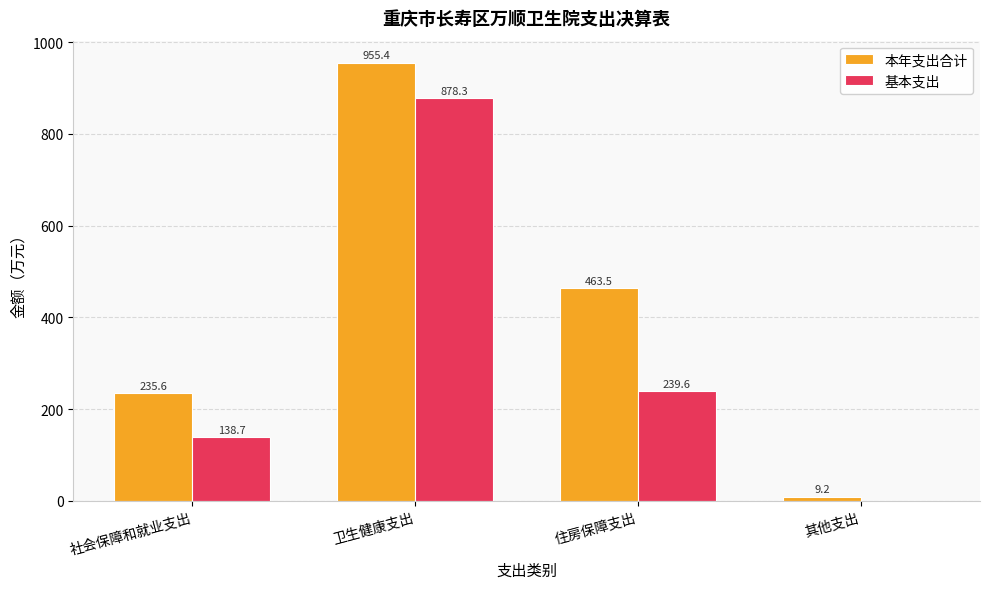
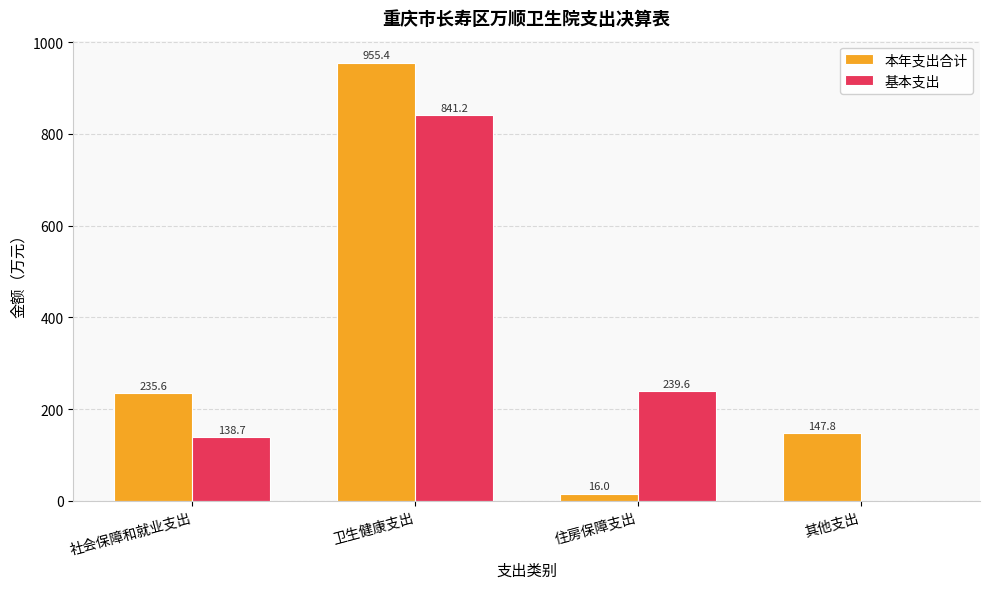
基本支出, 卫生健康支出: 878.3 -> 841.2
本年支出合计, 住房保障支出: 463.5 -> 16.0
本年支出合计, 其他支出: 9.2 -> 147.8
